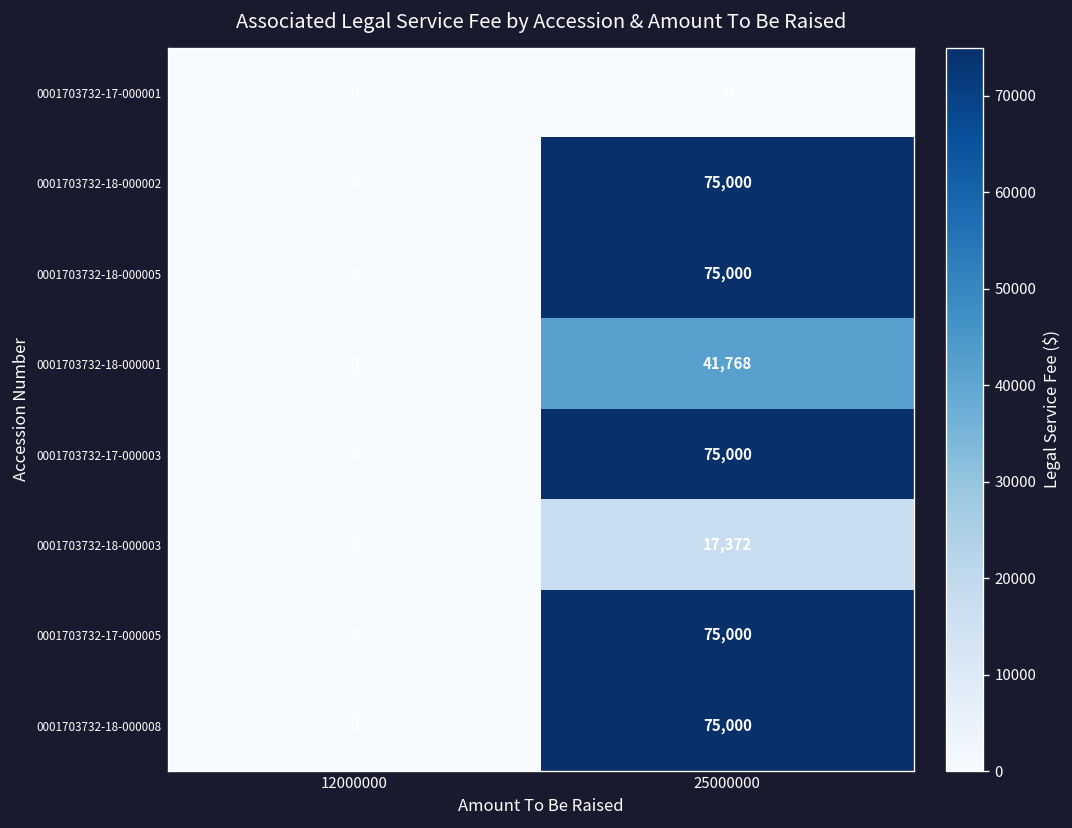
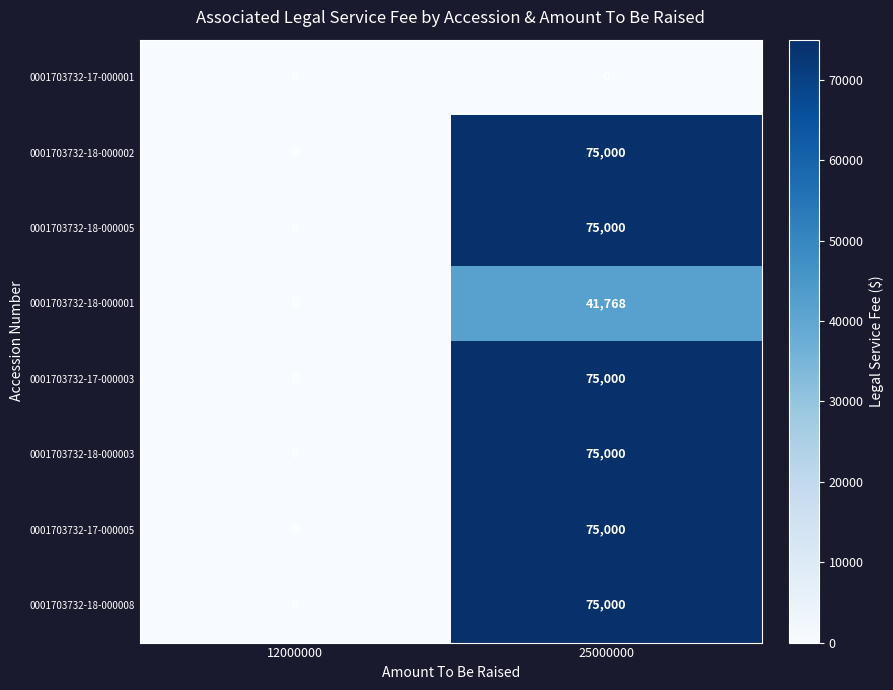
0001703732-18-000003, 25000000: 17,372 -> 75,000
